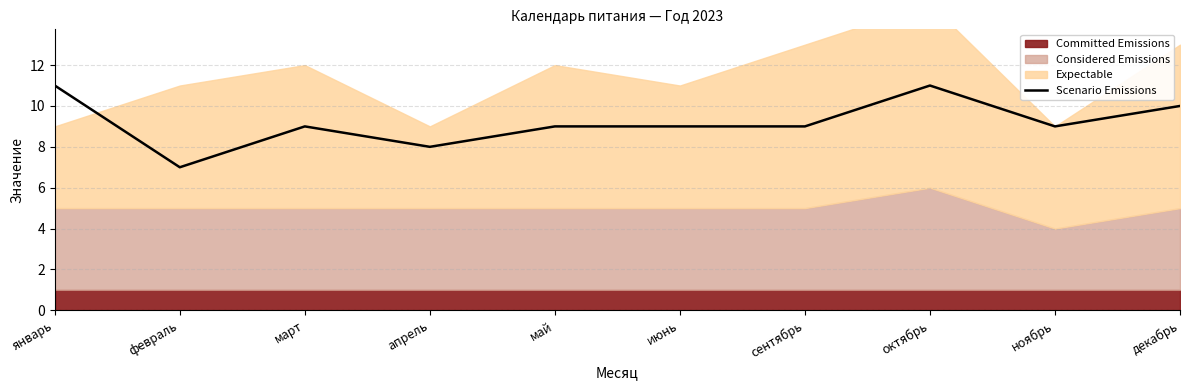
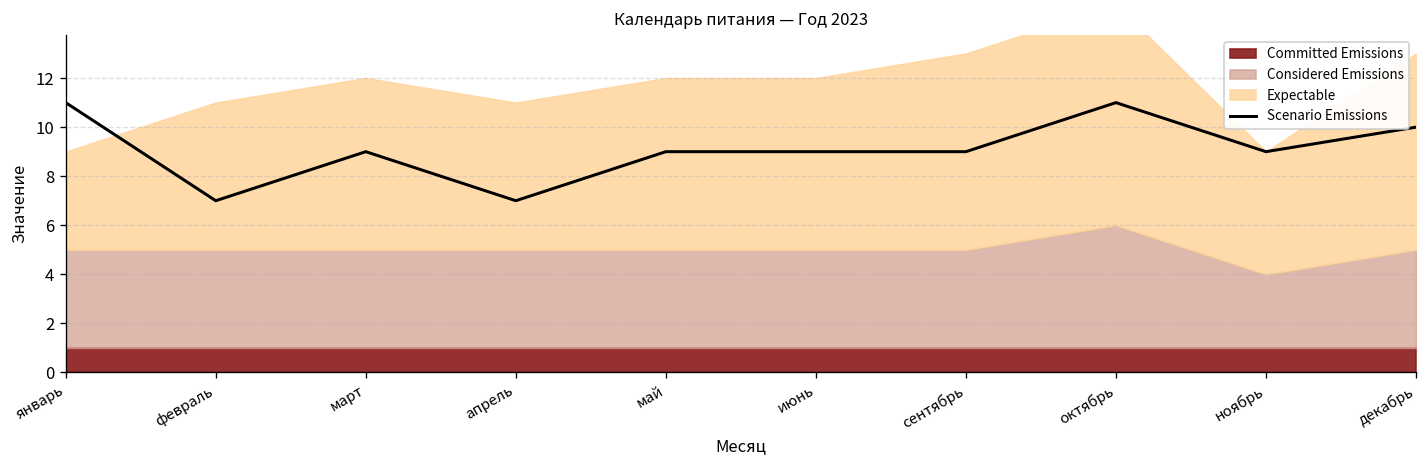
Scenario Emissions, апрель: 8 -> 7
Expectable, апрель: 4 -> 6
Expectable, июнь: 6 -> 7
